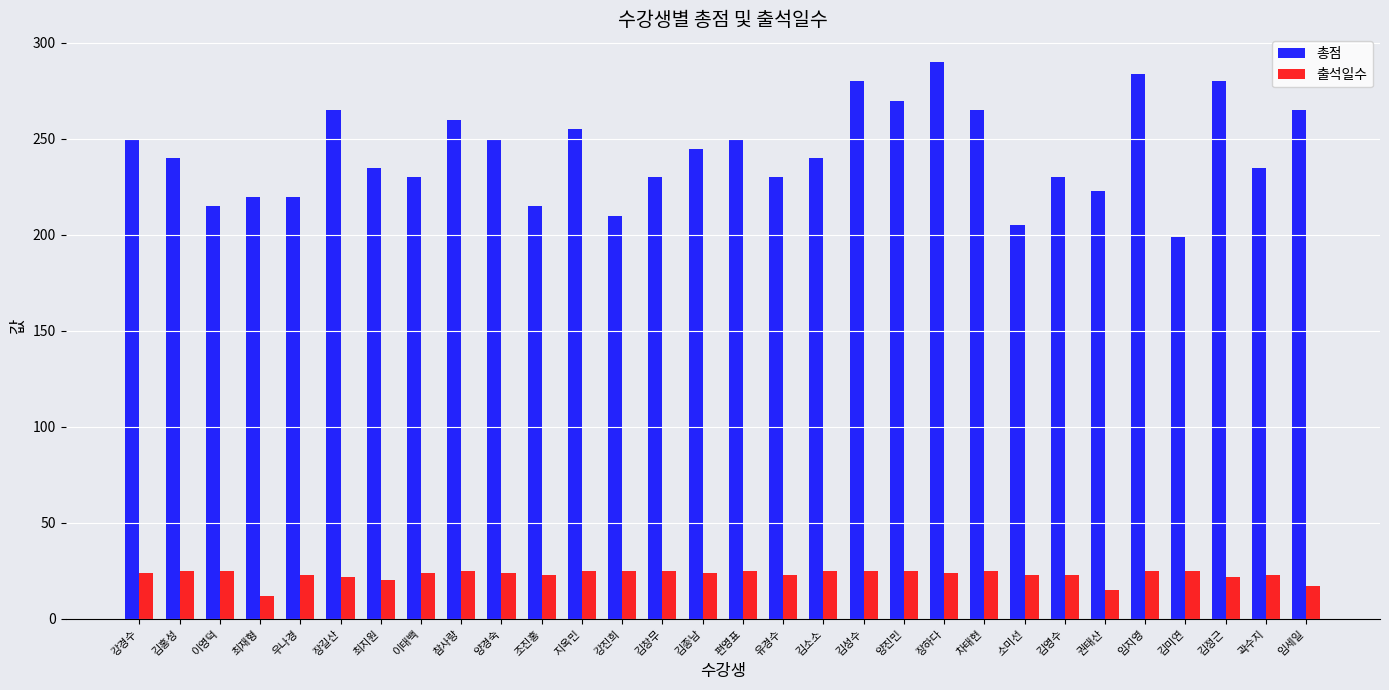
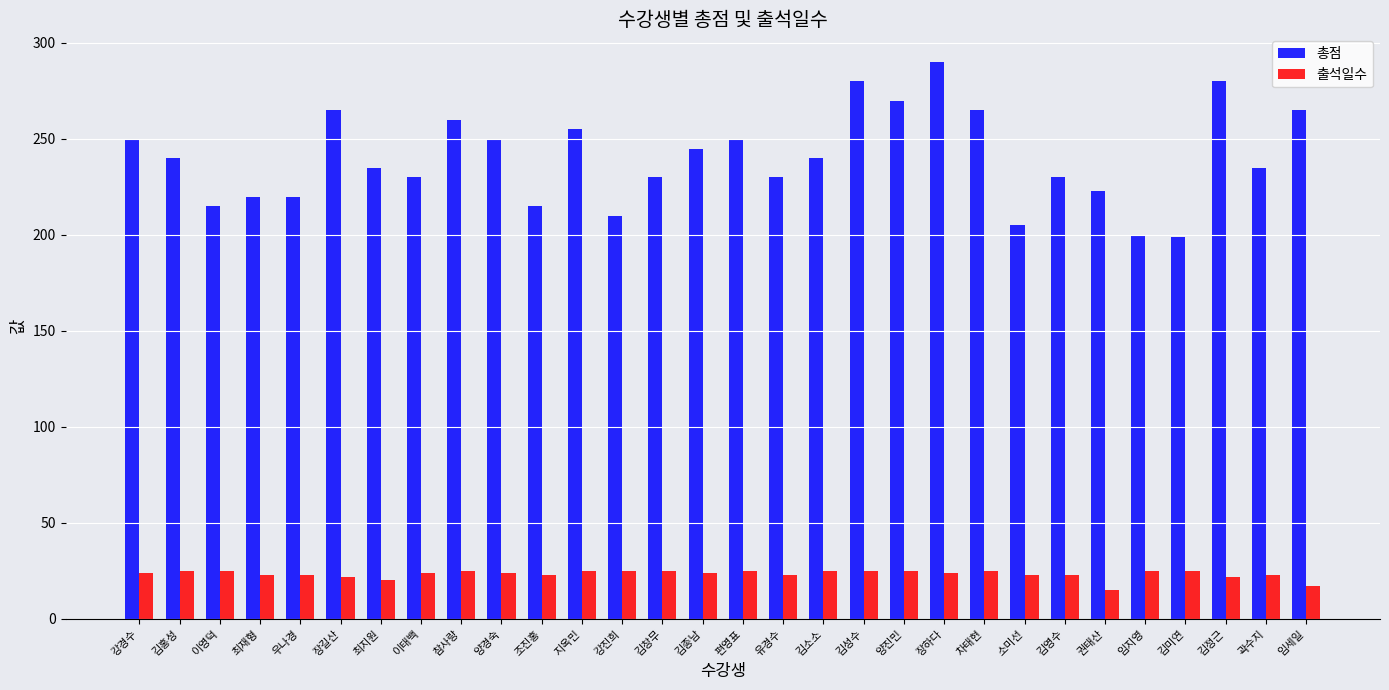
출석일수, 최재형: 12 -> 23
총점, 임지영: 284 -> 200
